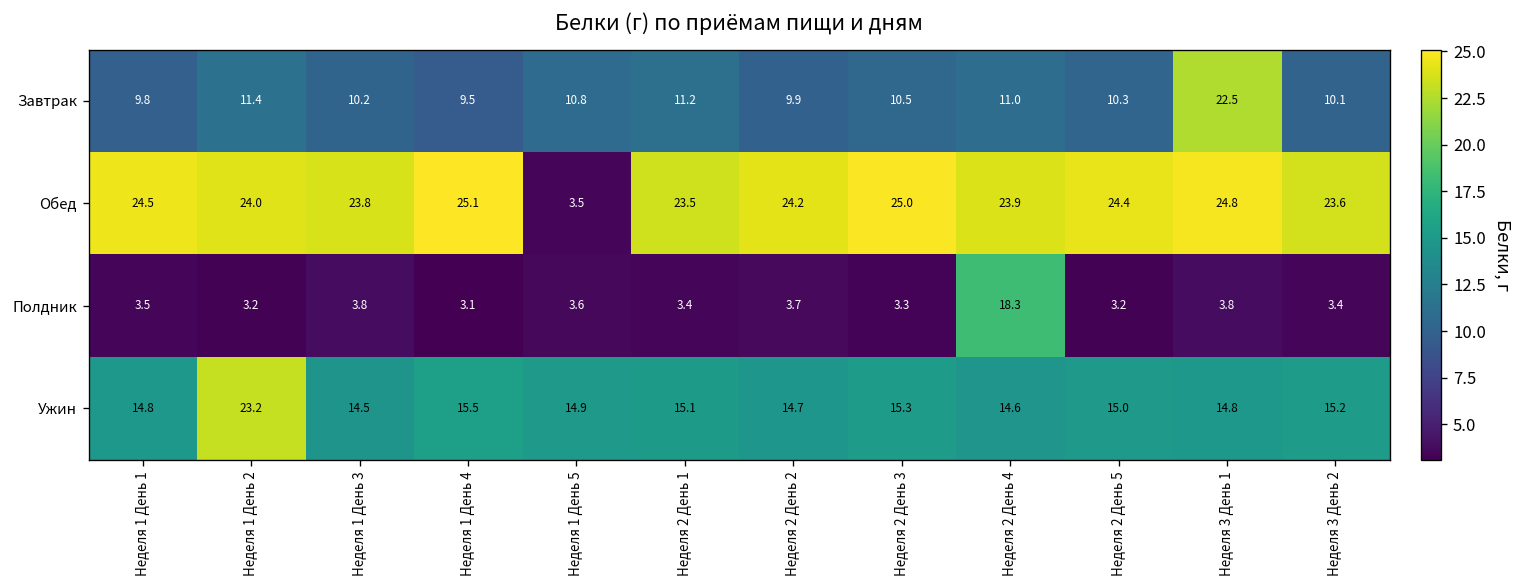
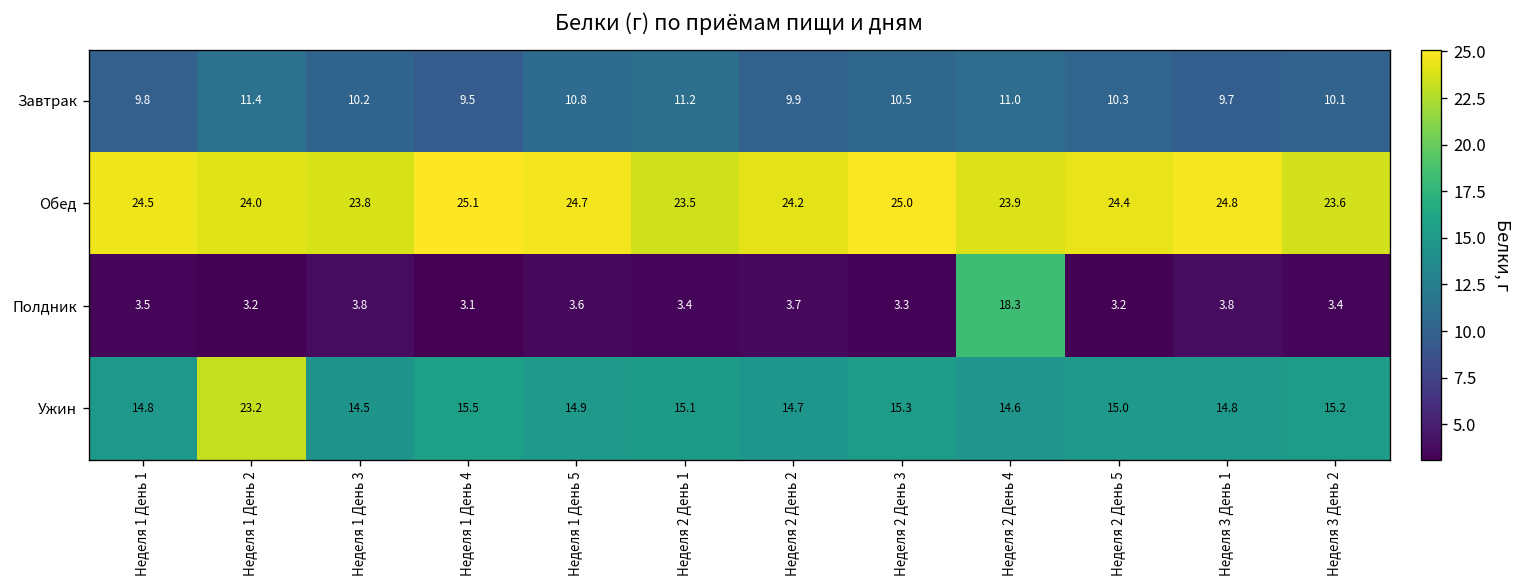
Завтрак, Неделя 3 День 1: 22.5 -> 9.7
Обед, Неделя 1 День 5: 3.5 -> 24.7
